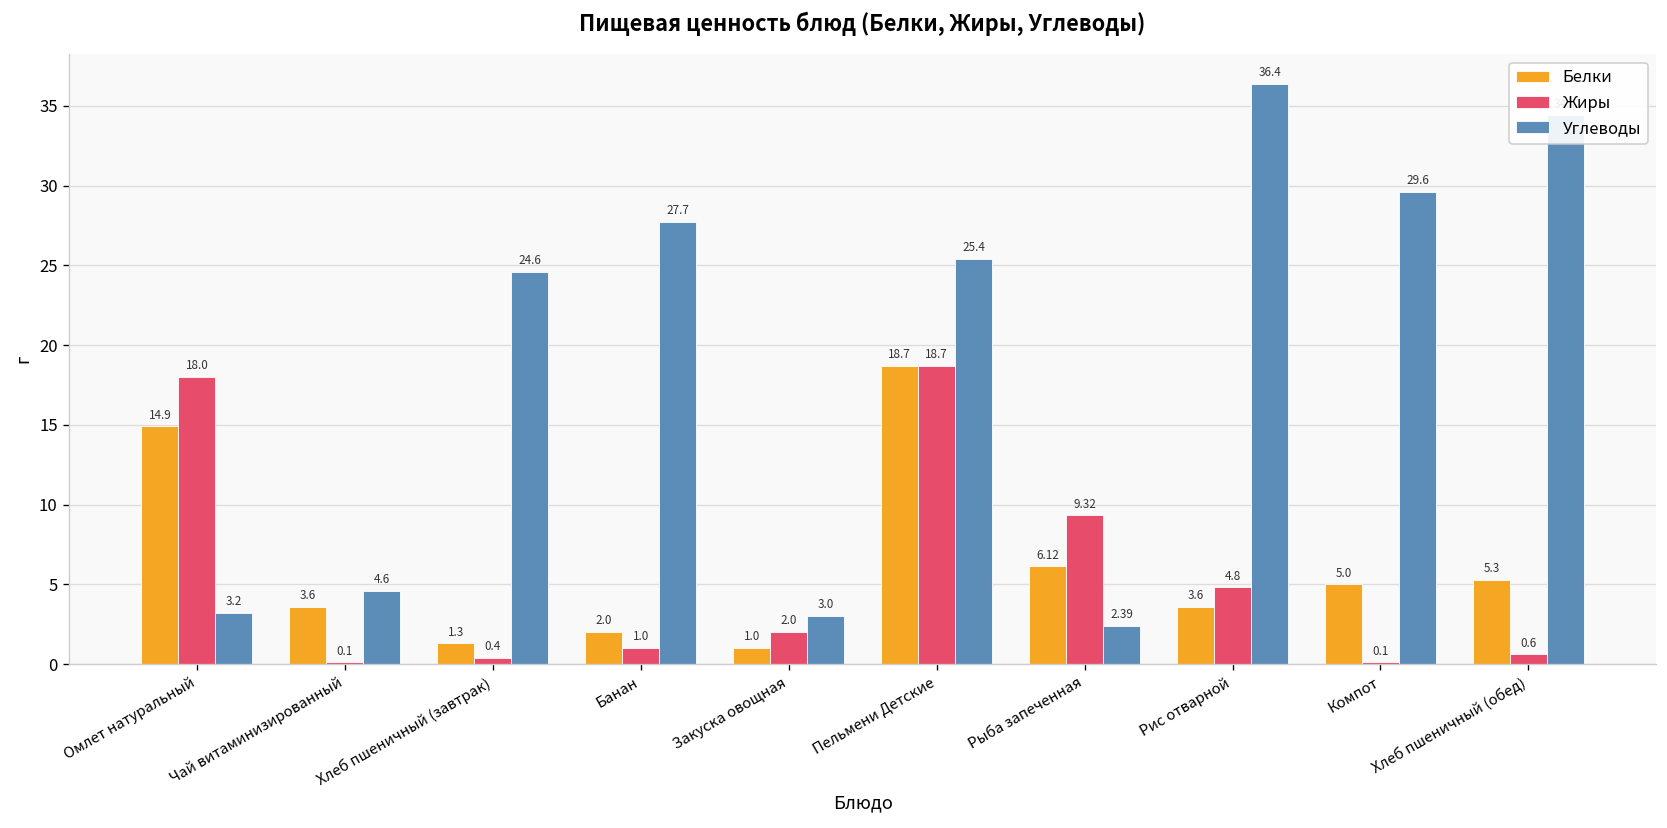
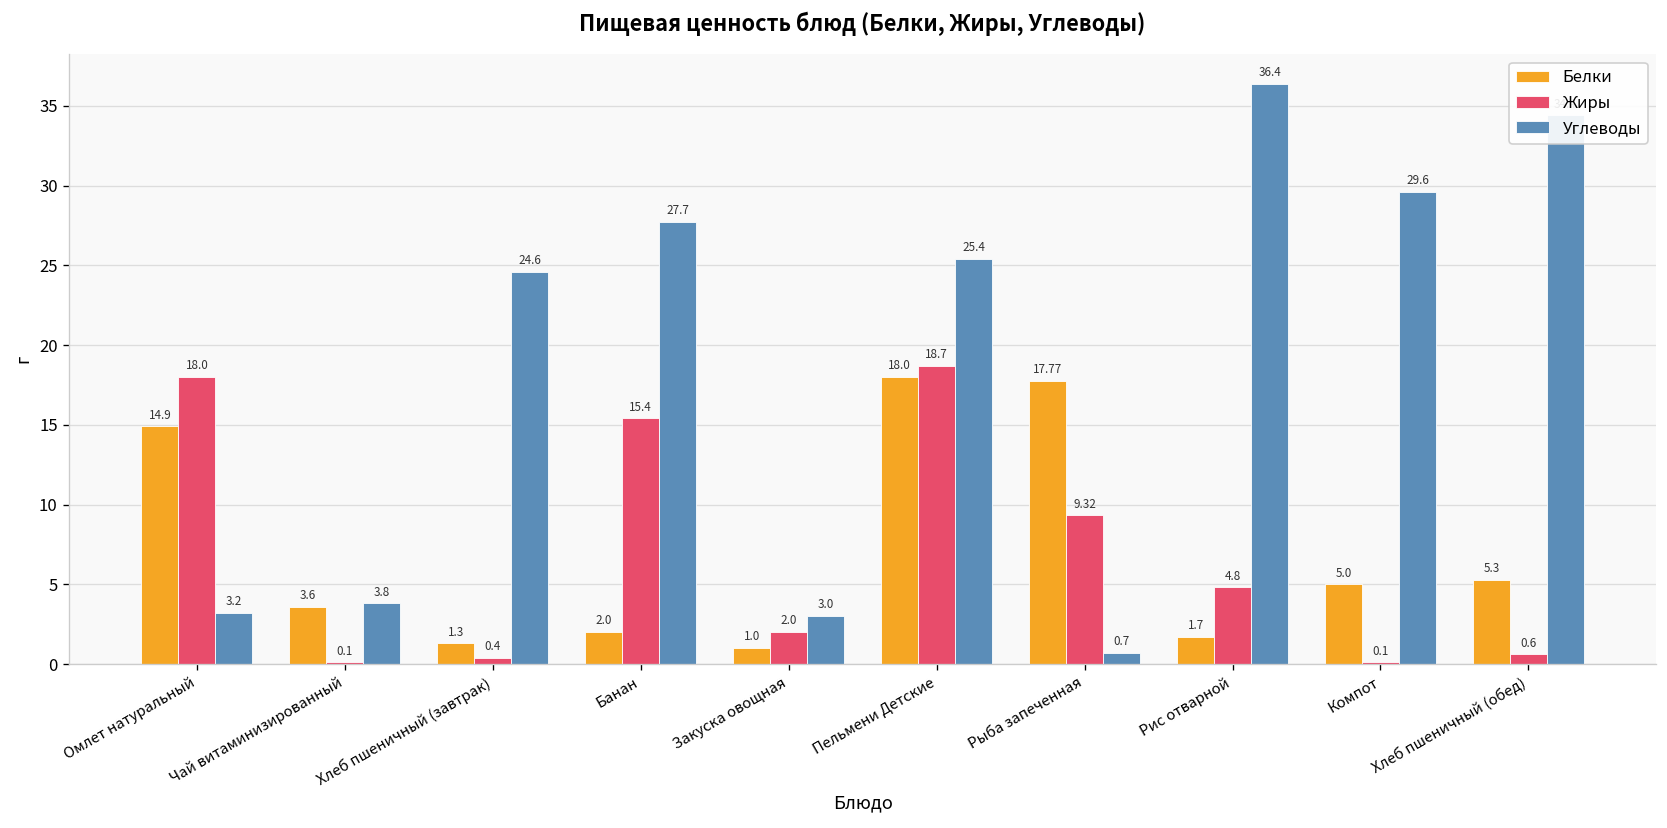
Углеводы, Чай витаминизированный: 4.6 -> 3.8
Жиры, Банан: 1.0 -> 15.4
Белки, Пельмени Детские: 18.7 -> 18.0
Белки, Рыба запеченная: 6.12 -> 17.77
Углеводы, Рыба запеченная: 2.39 -> 0.7
Белки, Рис отварной: 3.6 -> 1.7
